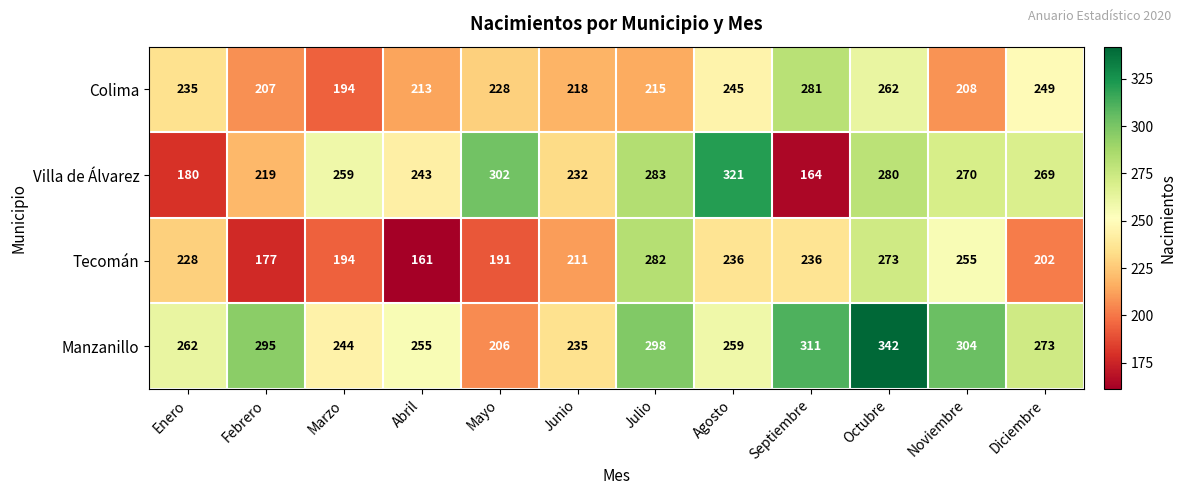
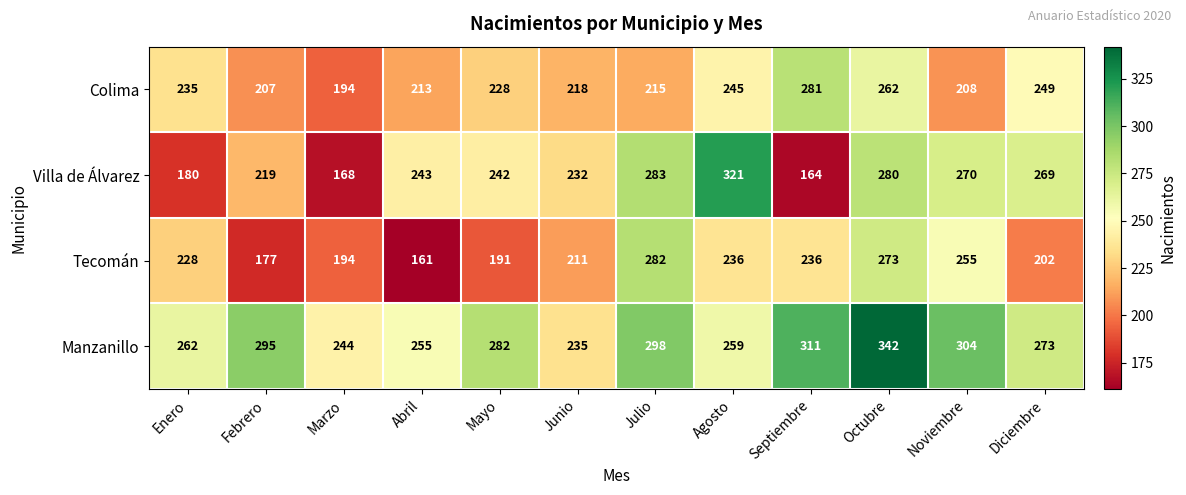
Villa de Álvarez, Marzo: 259 -> 168
Villa de Álvarez, Mayo: 302 -> 242
Manzanillo, Mayo: 206 -> 282
